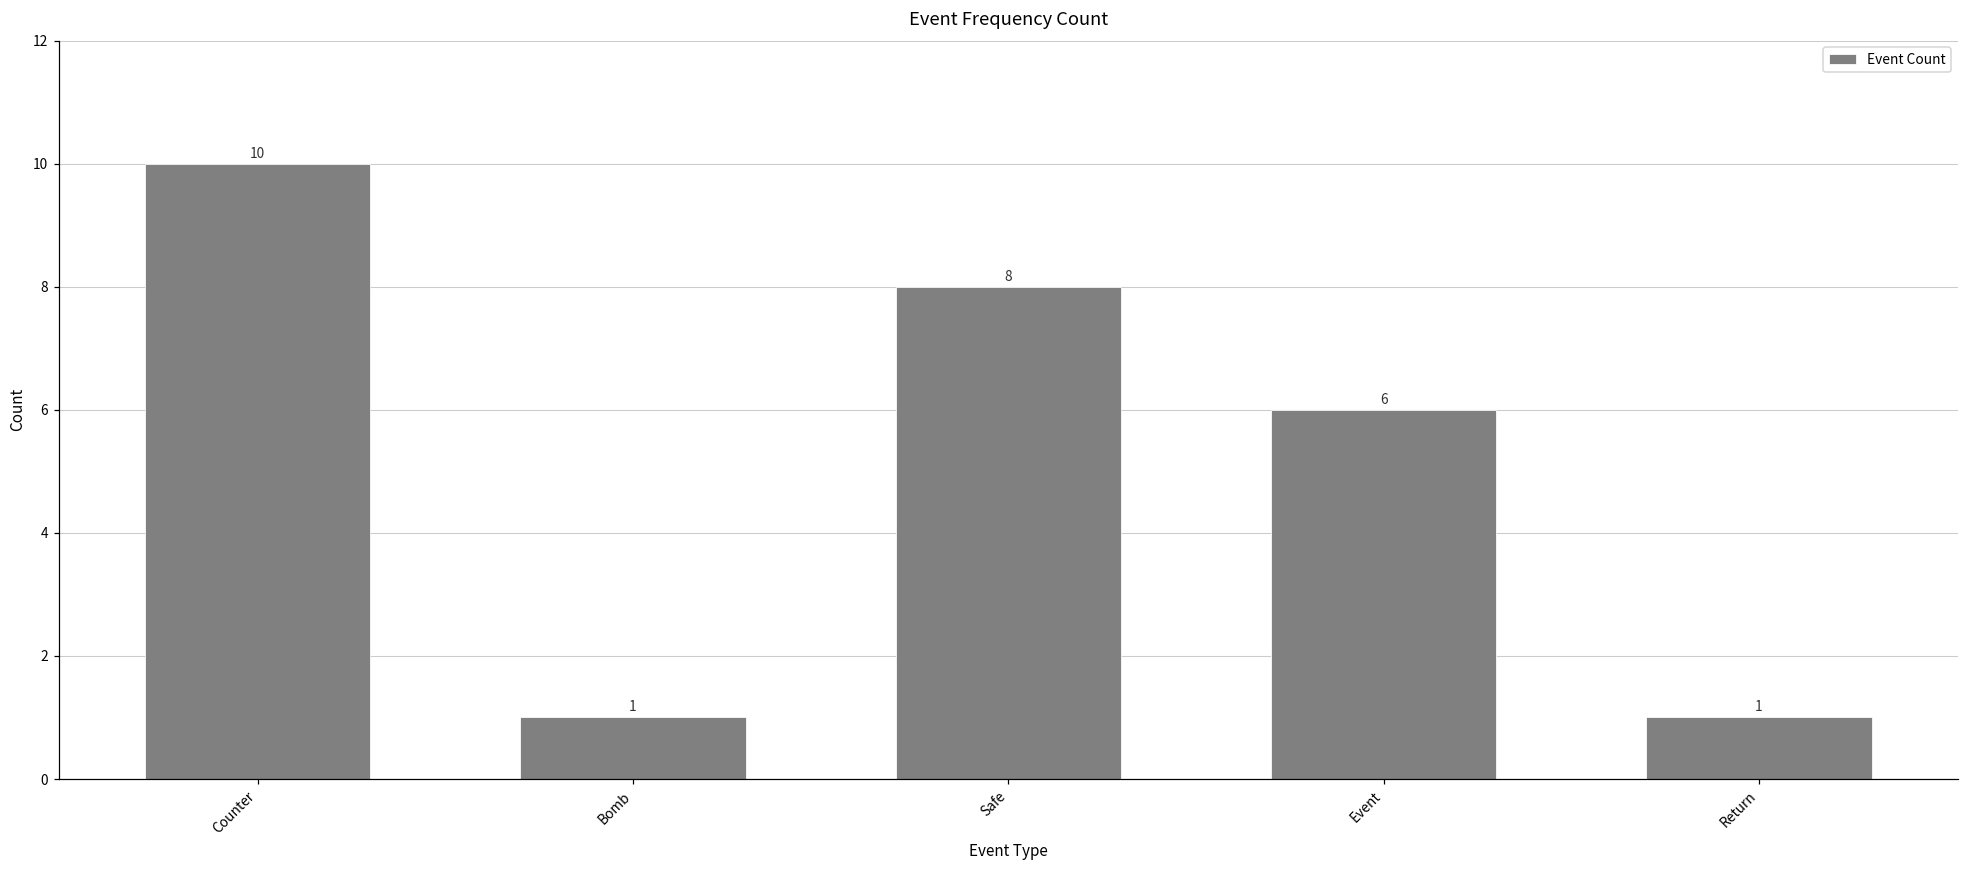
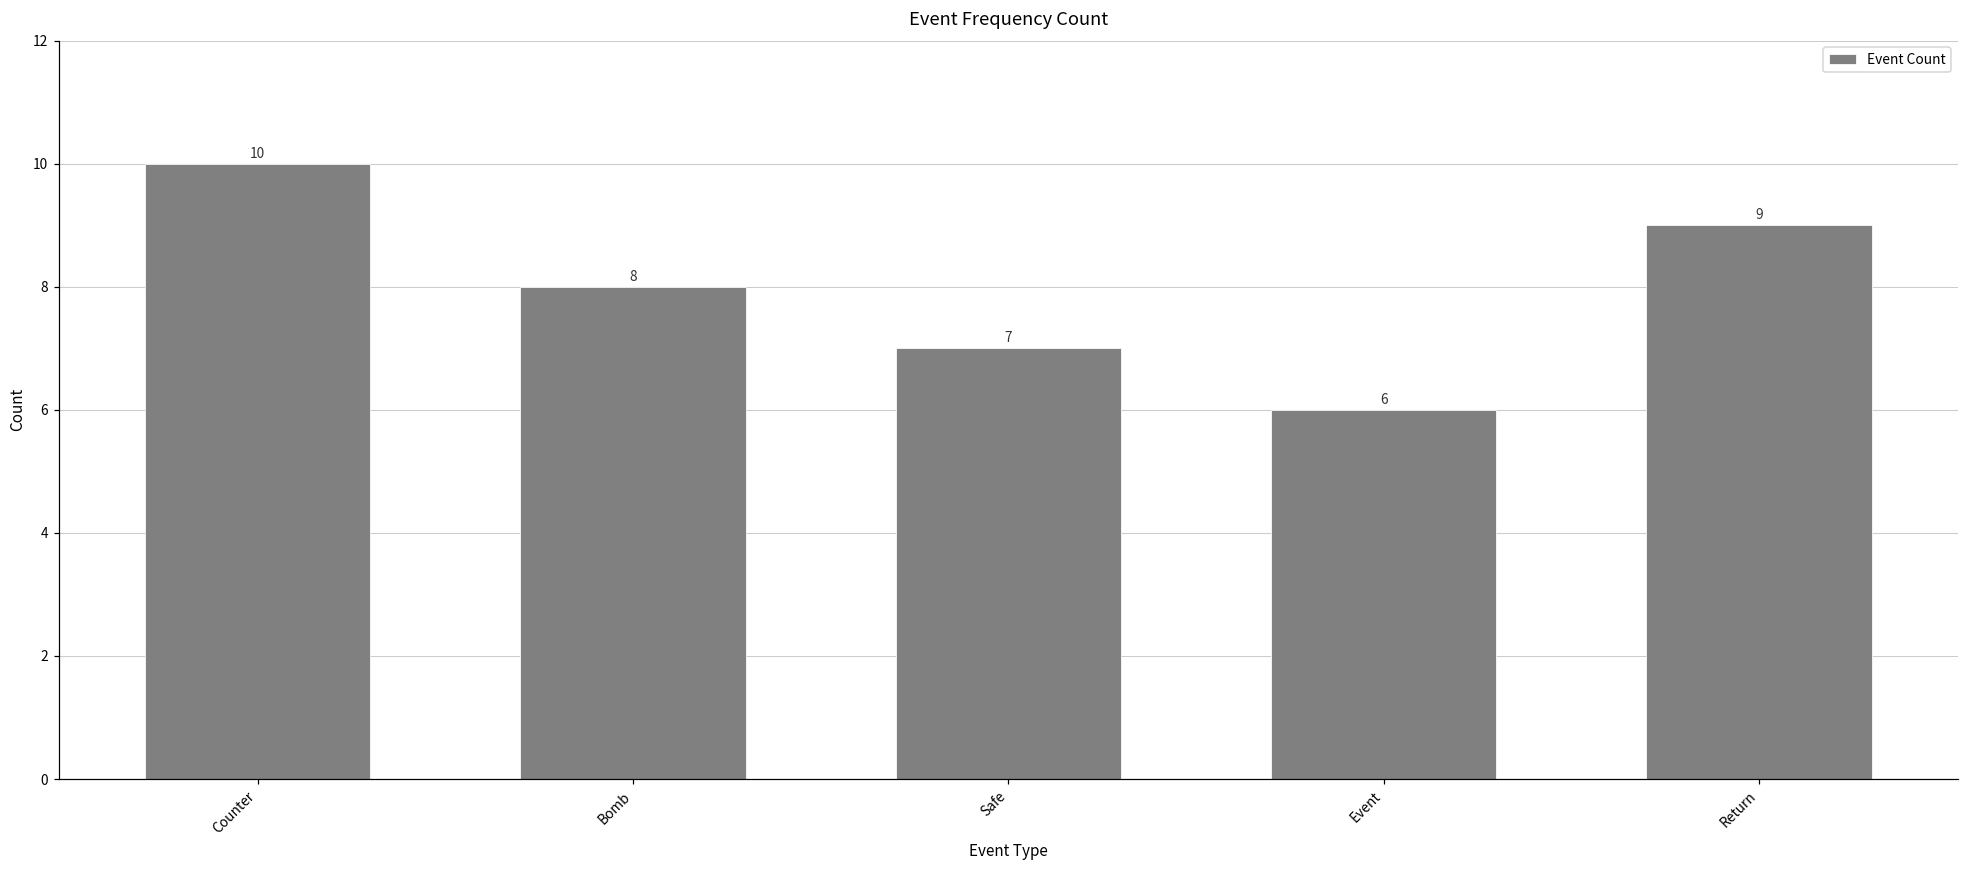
Bomb: 1 -> 8
Safe: 8 -> 7
Return: 1 -> 9
